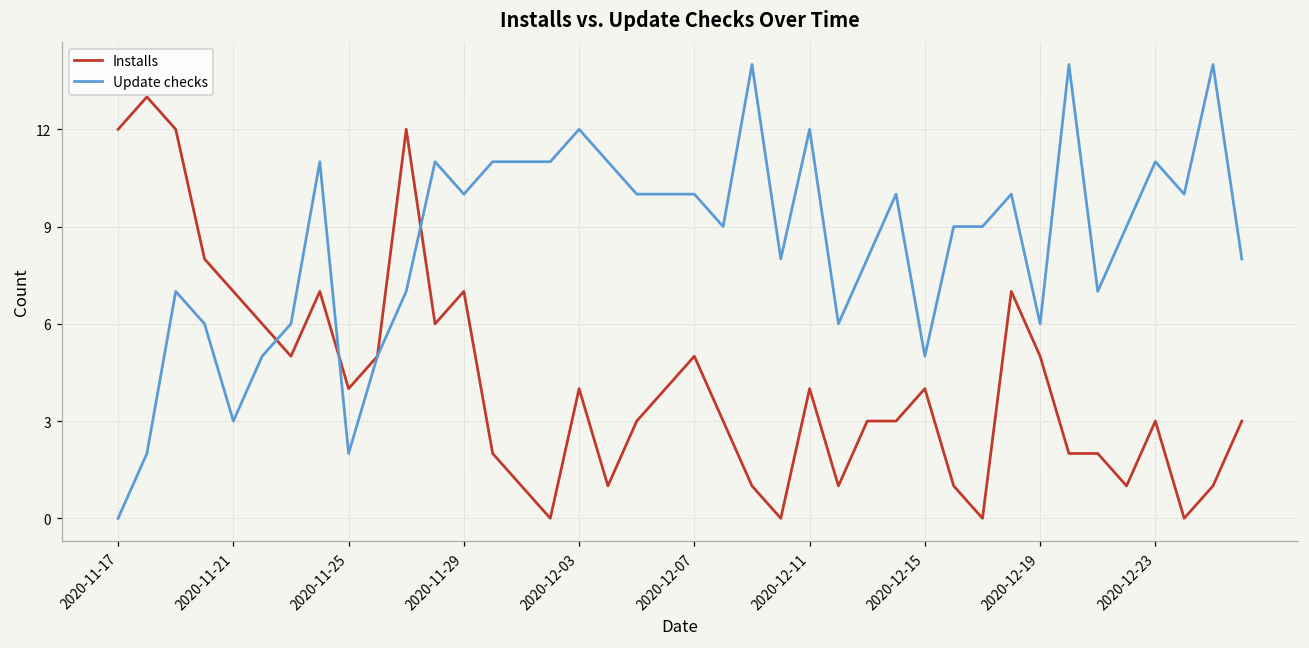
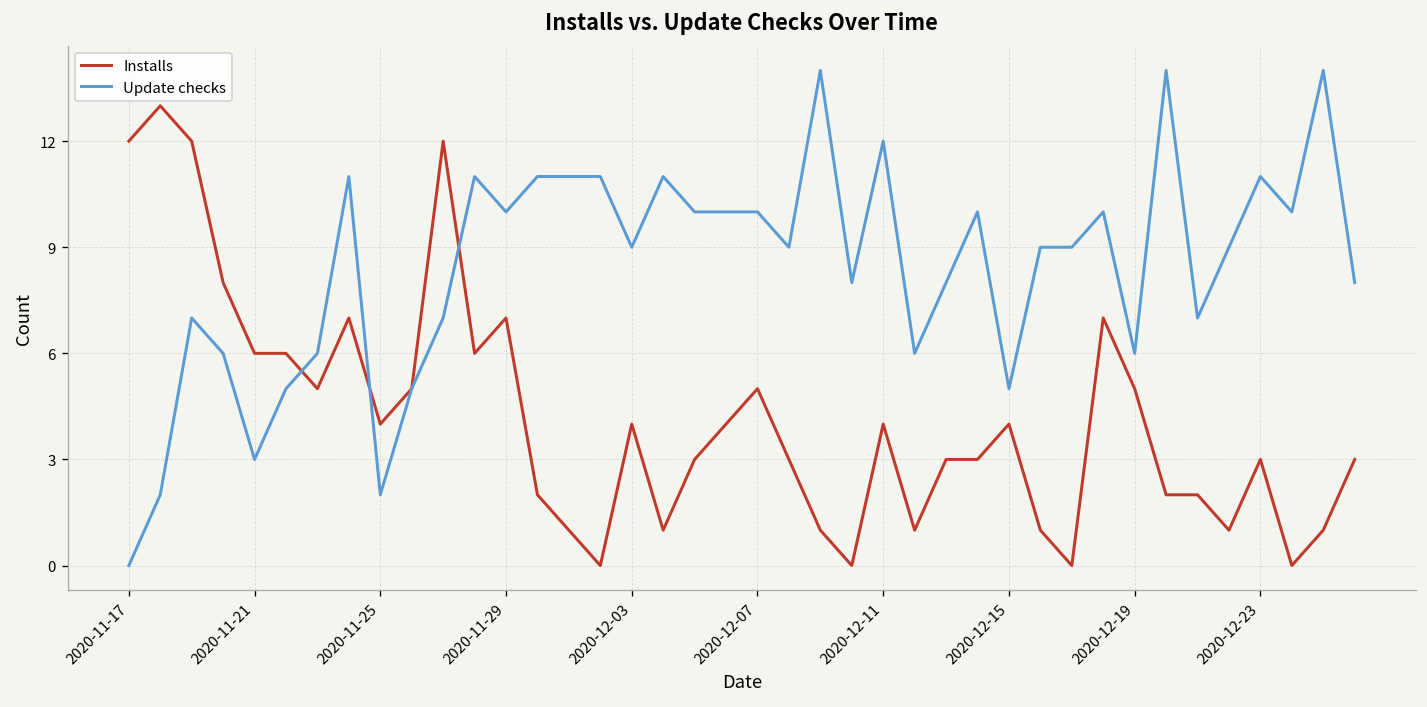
Installs, 2020-11-21: 7 -> 6
Update checks, 2020-12-03: 12 -> 9
